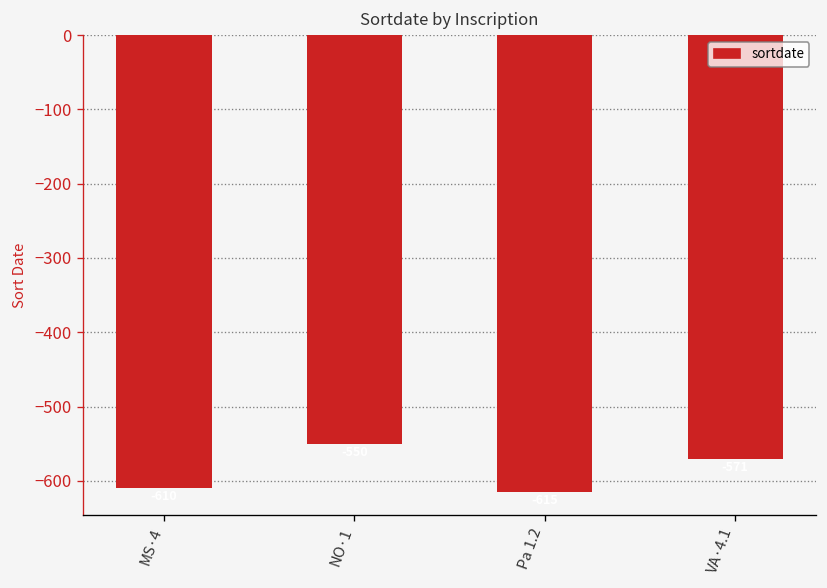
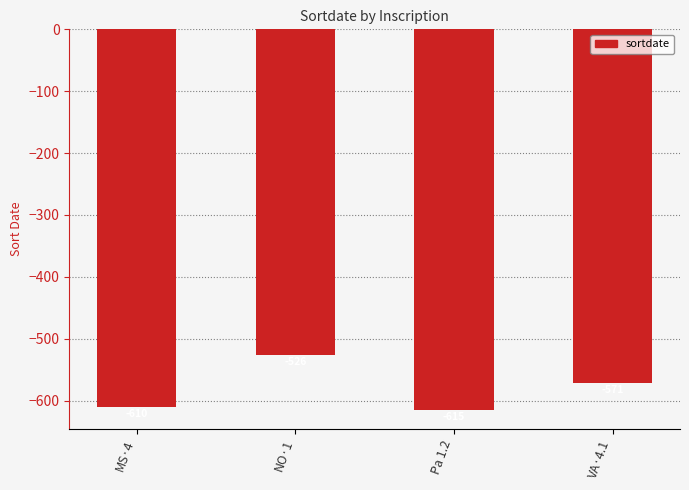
NO·1: -550 -> -530
